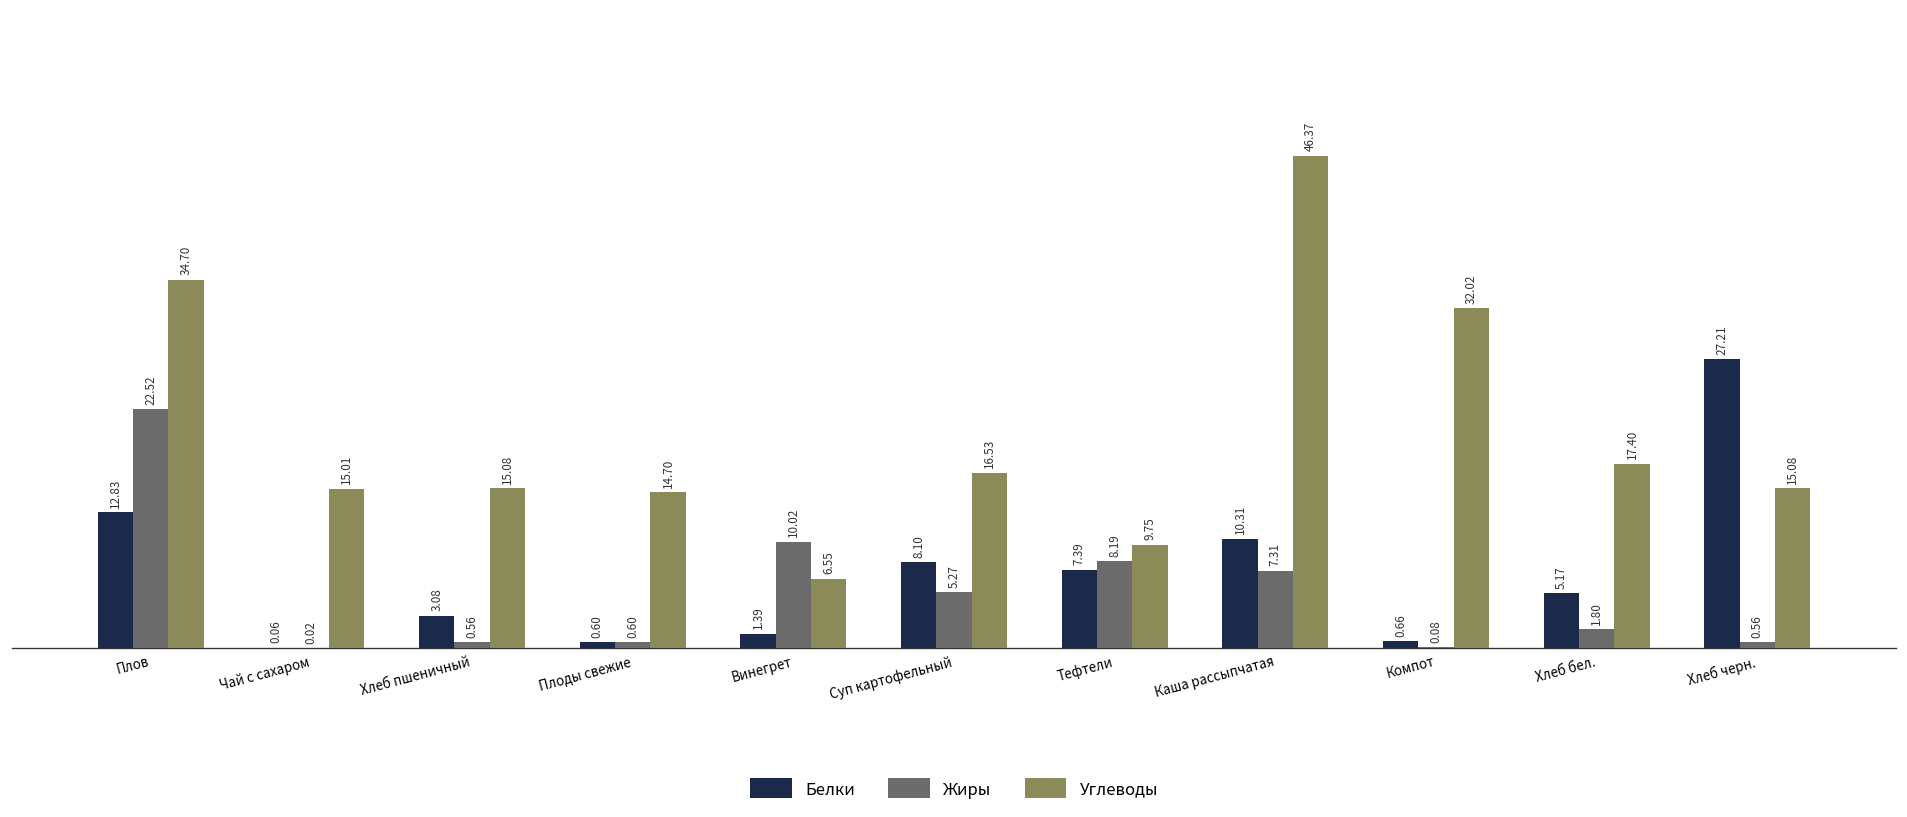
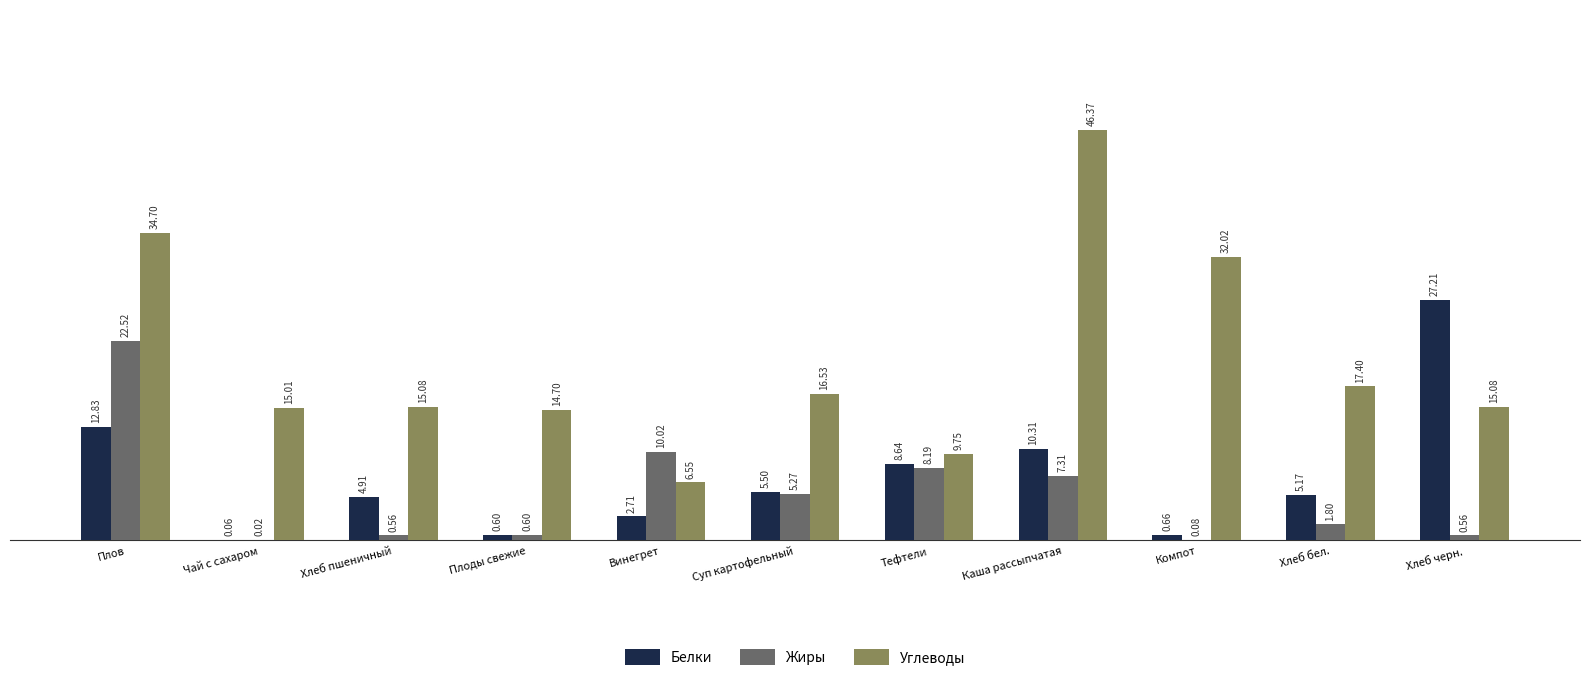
Белки, Хлеб пшеничный: 3.08 -> 4.91
Белки, Винегрет: 1.39 -> 2.71
Белки, Суп картофельный: 8.10 -> 5.50
Белки, Тефтели: 7.39 -> 8.64
